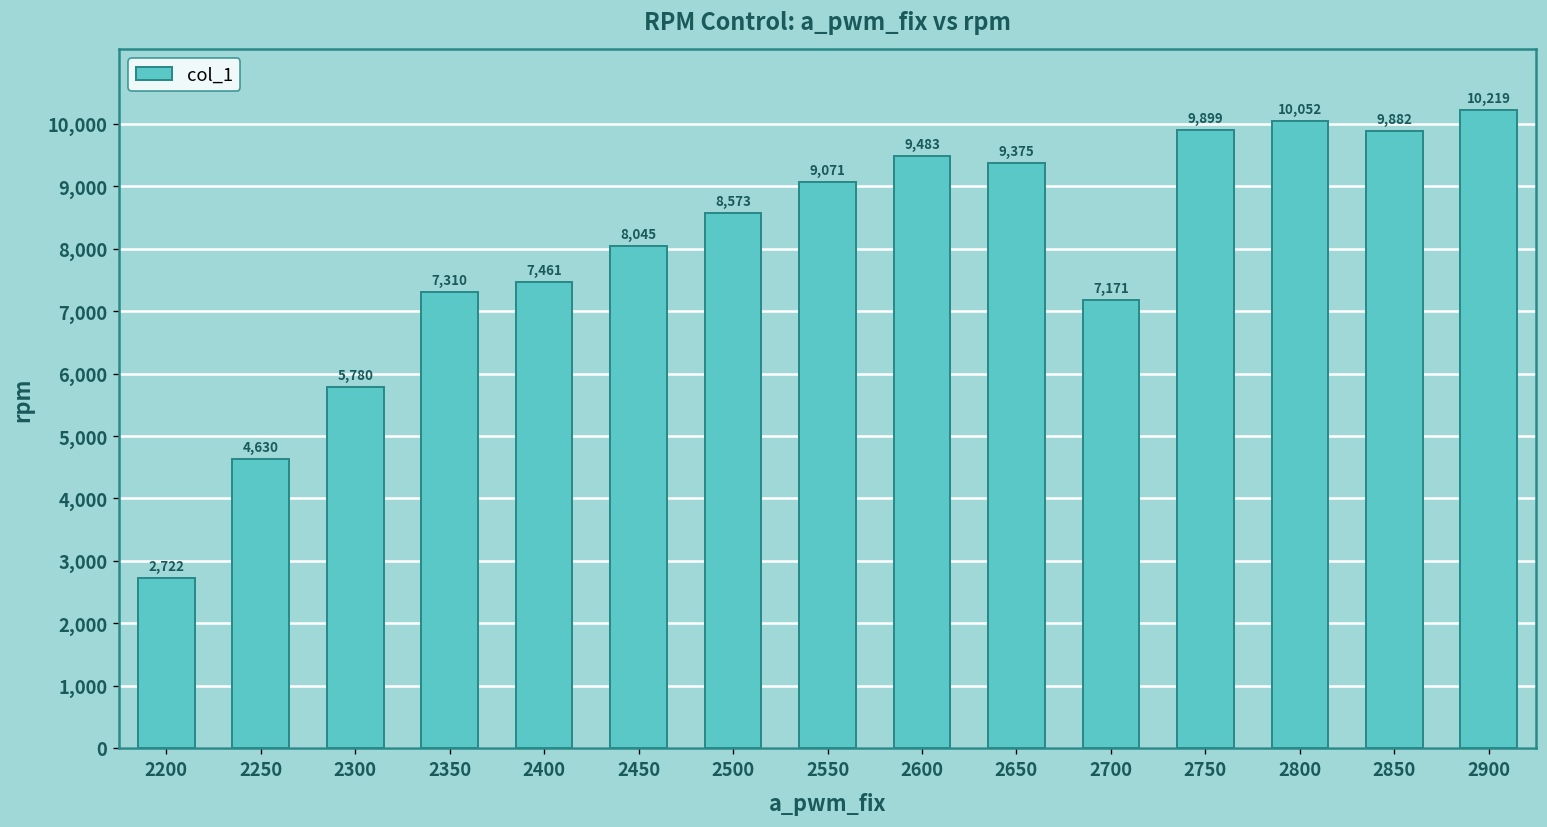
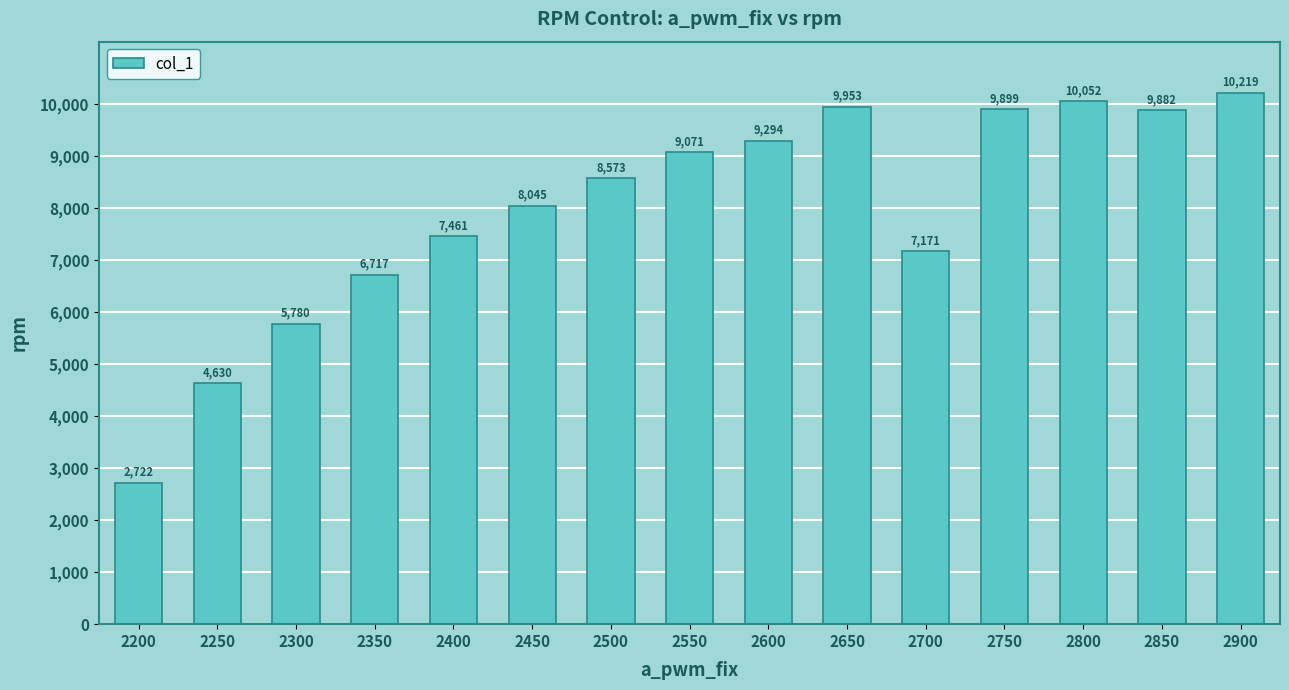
2350: 7,310 -> 6,717
2600: 9,483 -> 9,294
2650: 9,375 -> 9,953
